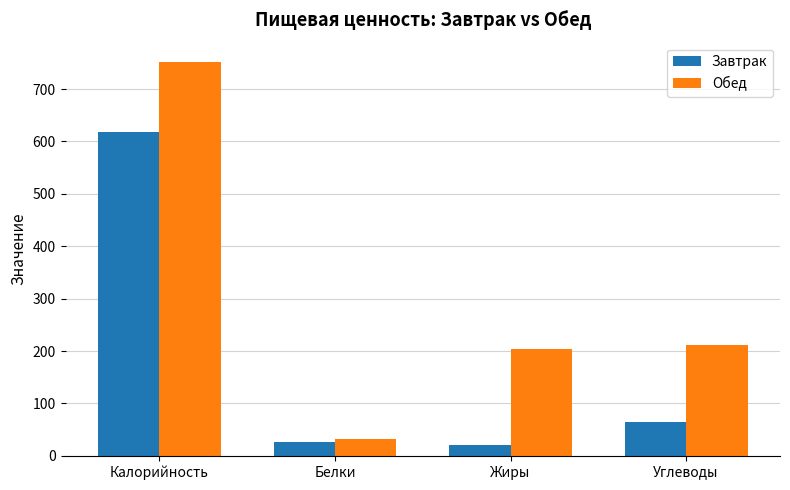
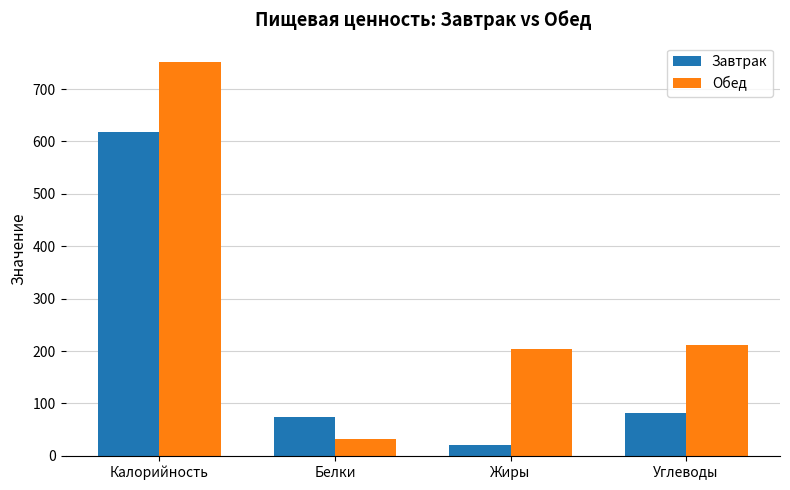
Завтрак, Белки: 30 -> 70
Завтрак, Углеводы: 60 -> 80
